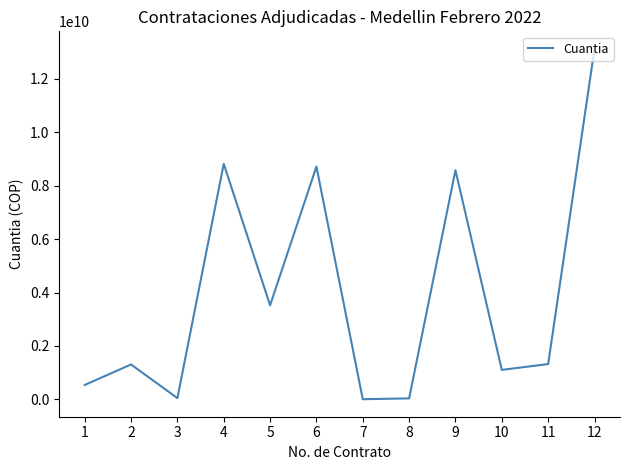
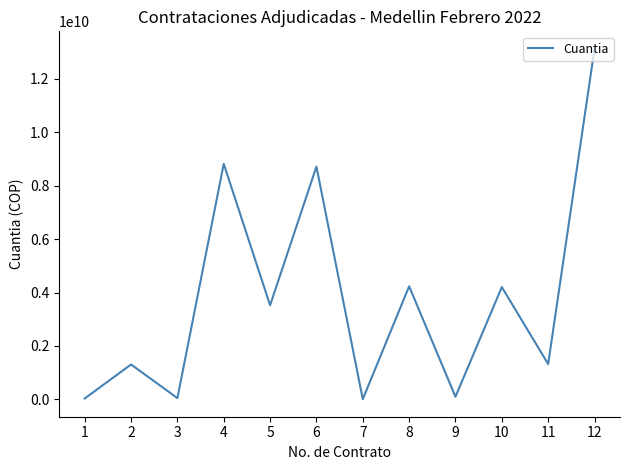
1: 500000000 -> 0
8: 0 -> 4200000000
9: 8600000000 -> 100000000
10: 1100000000 -> 4200000000
